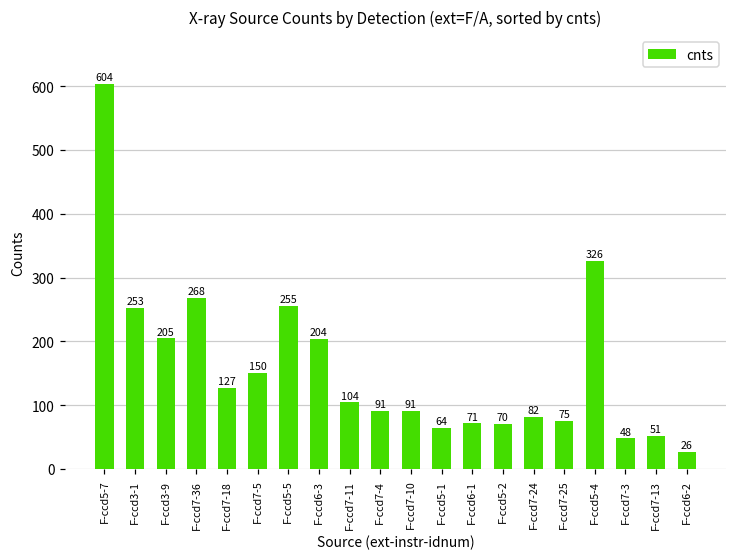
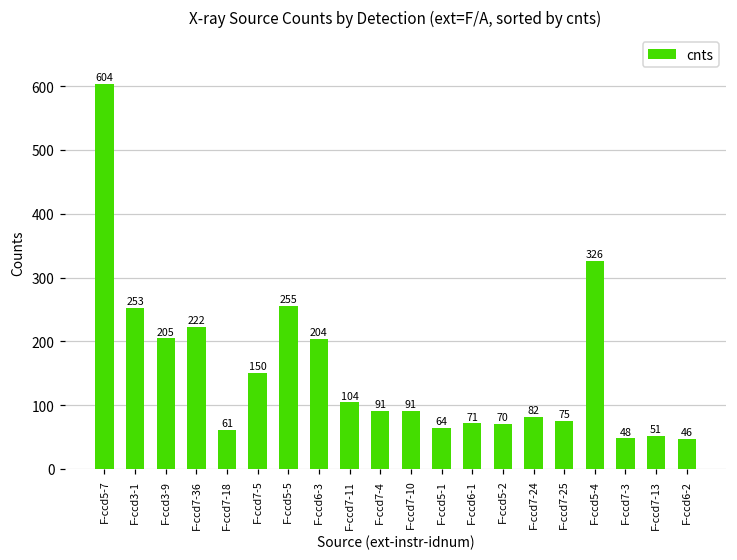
F-ccd7-36: 268 -> 222
F-ccd7-18: 127 -> 61
F-ccd6-2: 26 -> 46
